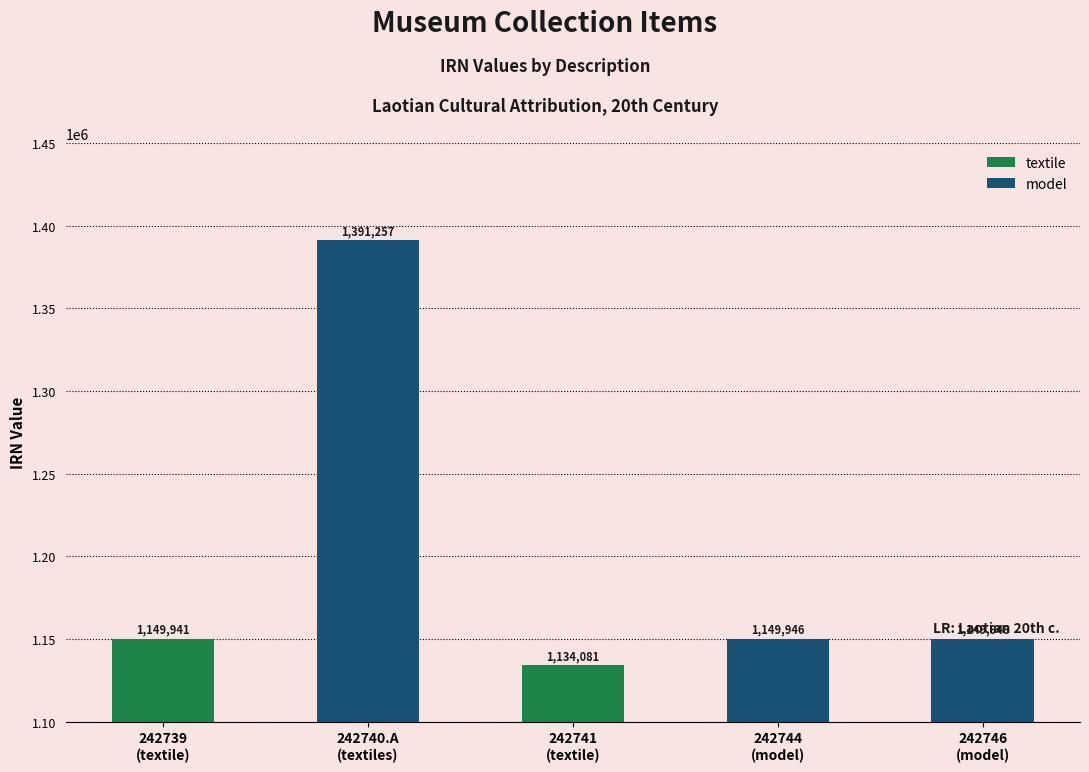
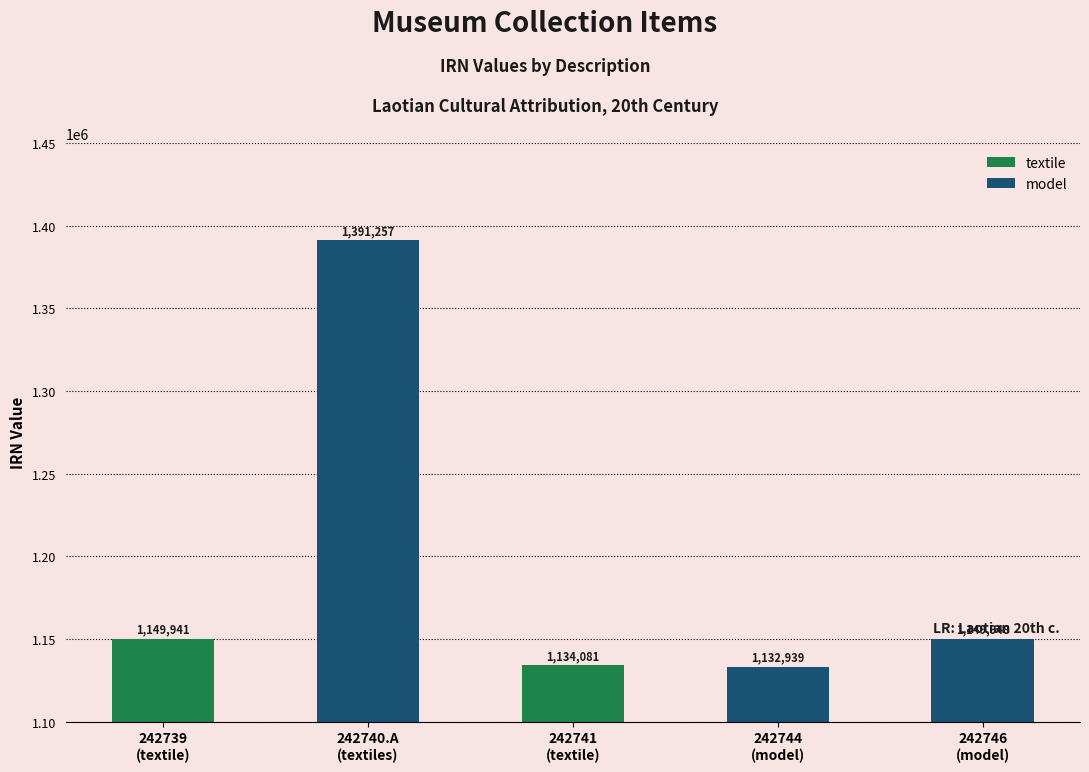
242744 (model): 1,149,946 -> 1,132,939
